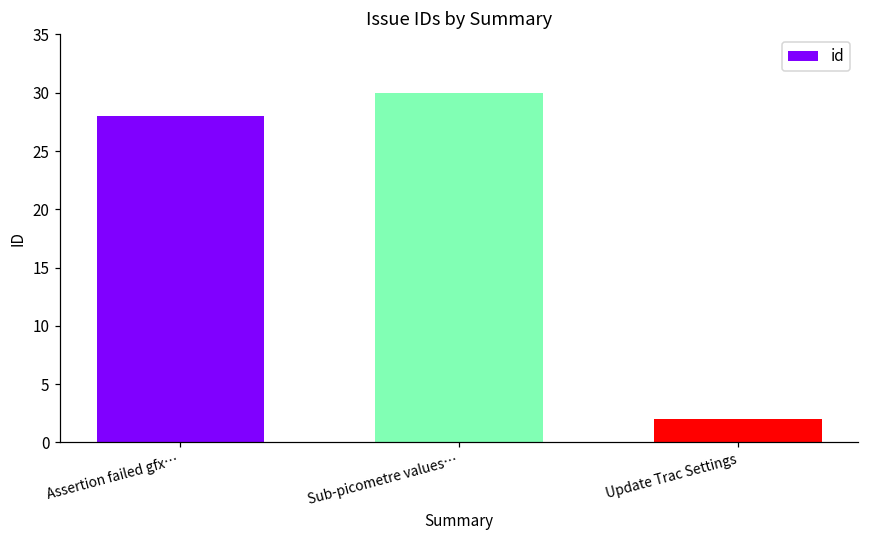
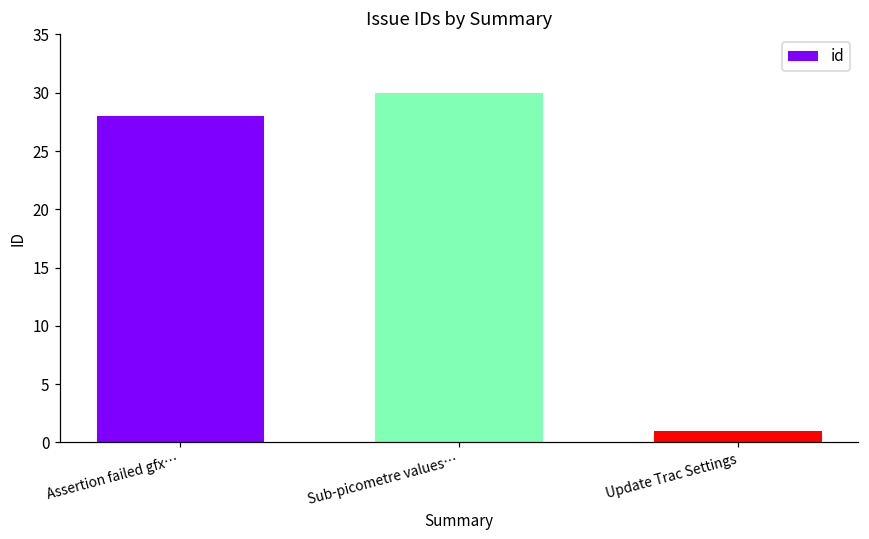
Update Trac Settings: 2 -> 1
